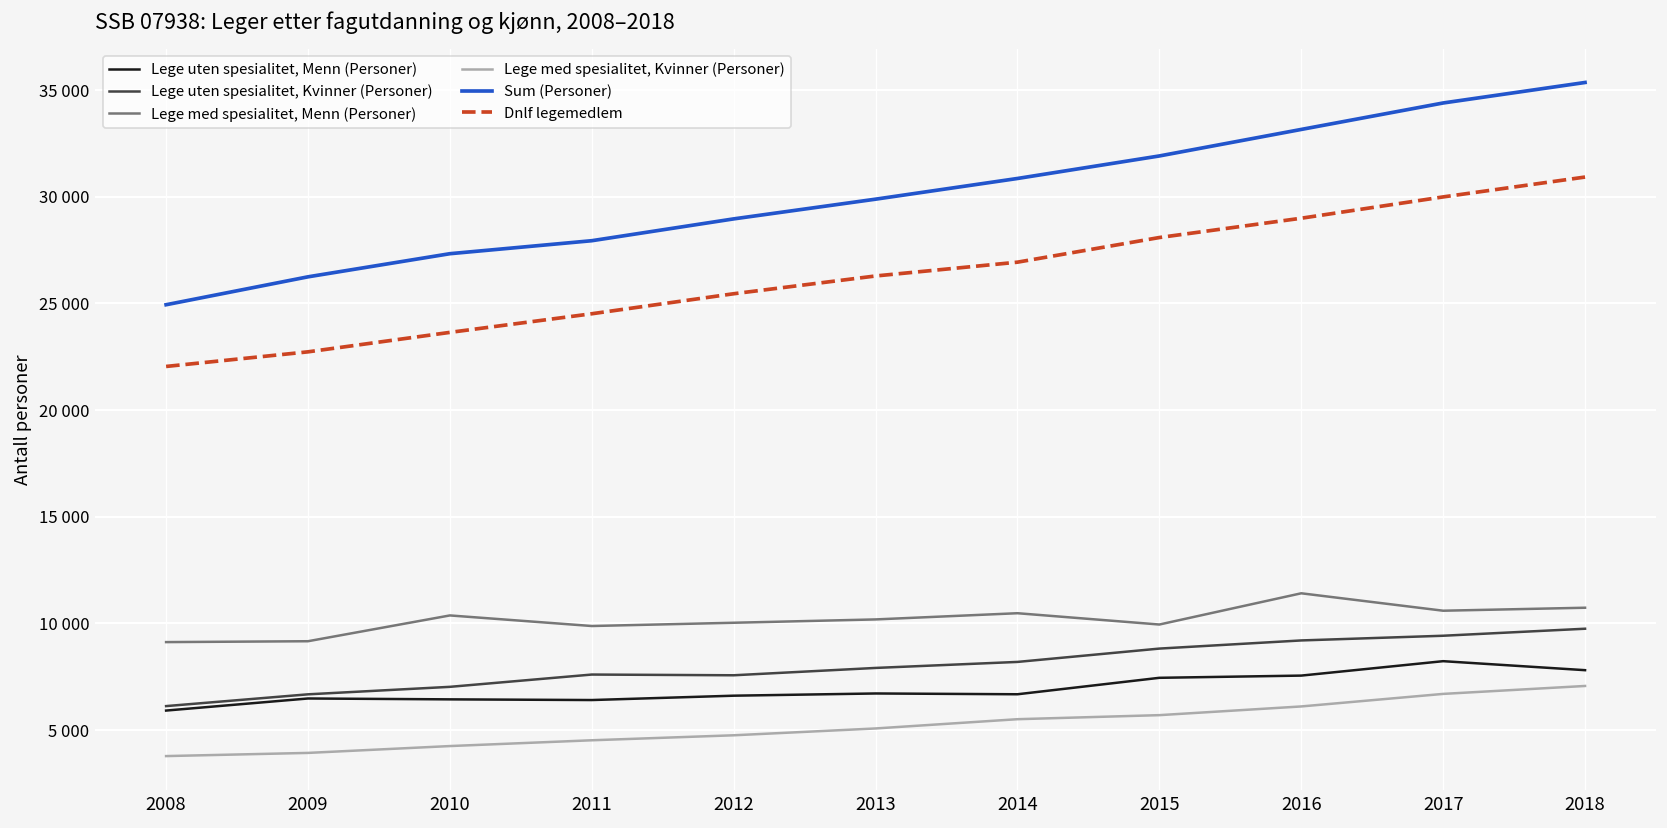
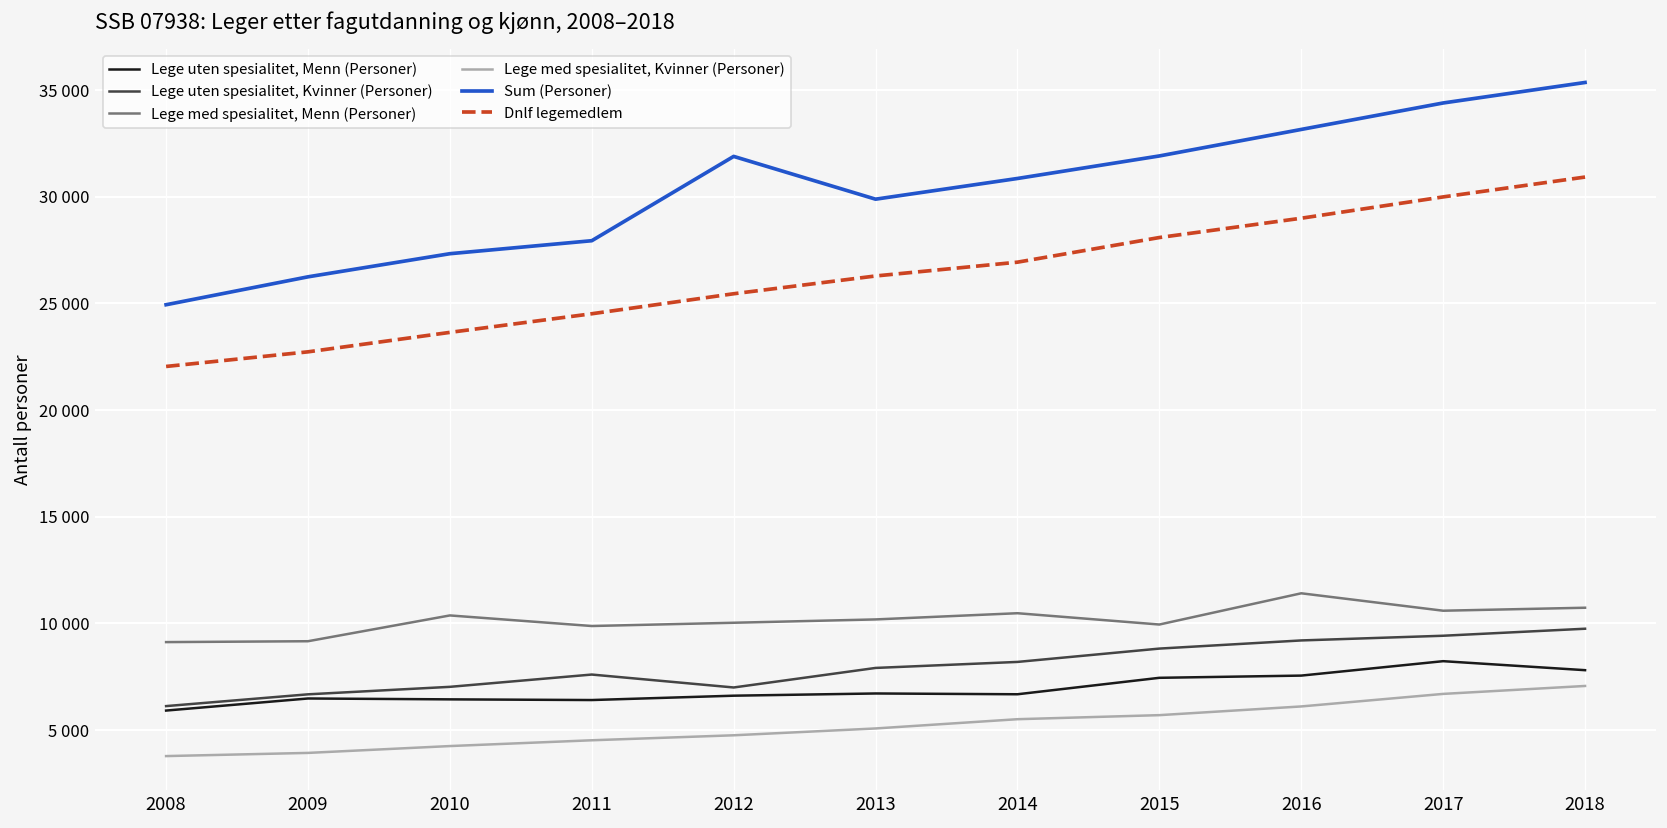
Lege uten spesialitet, Kvinner (Personer), 2012: 7600 -> 7000
Sum (Personer), 2012: 29000 -> 31900
